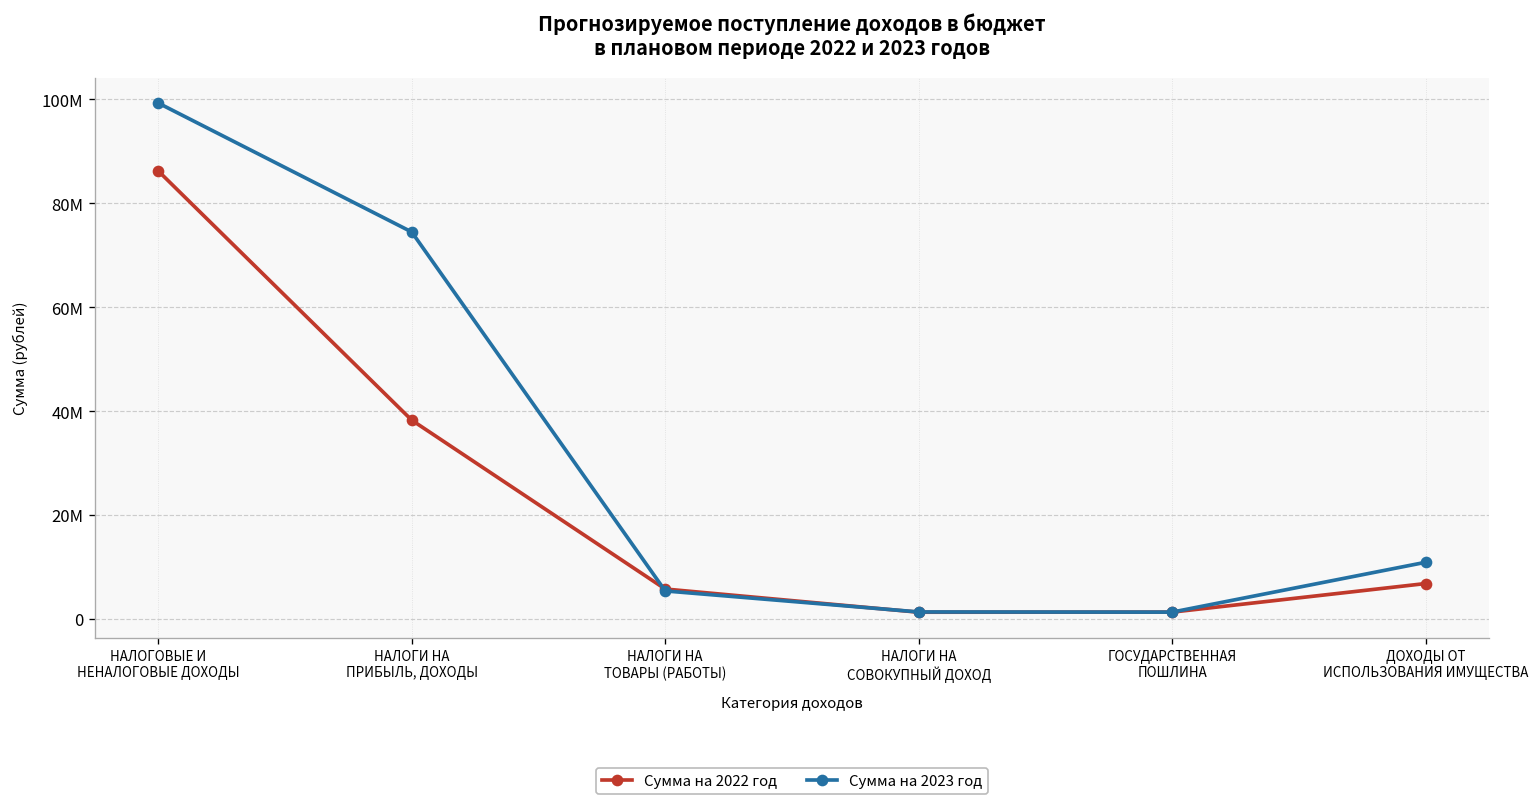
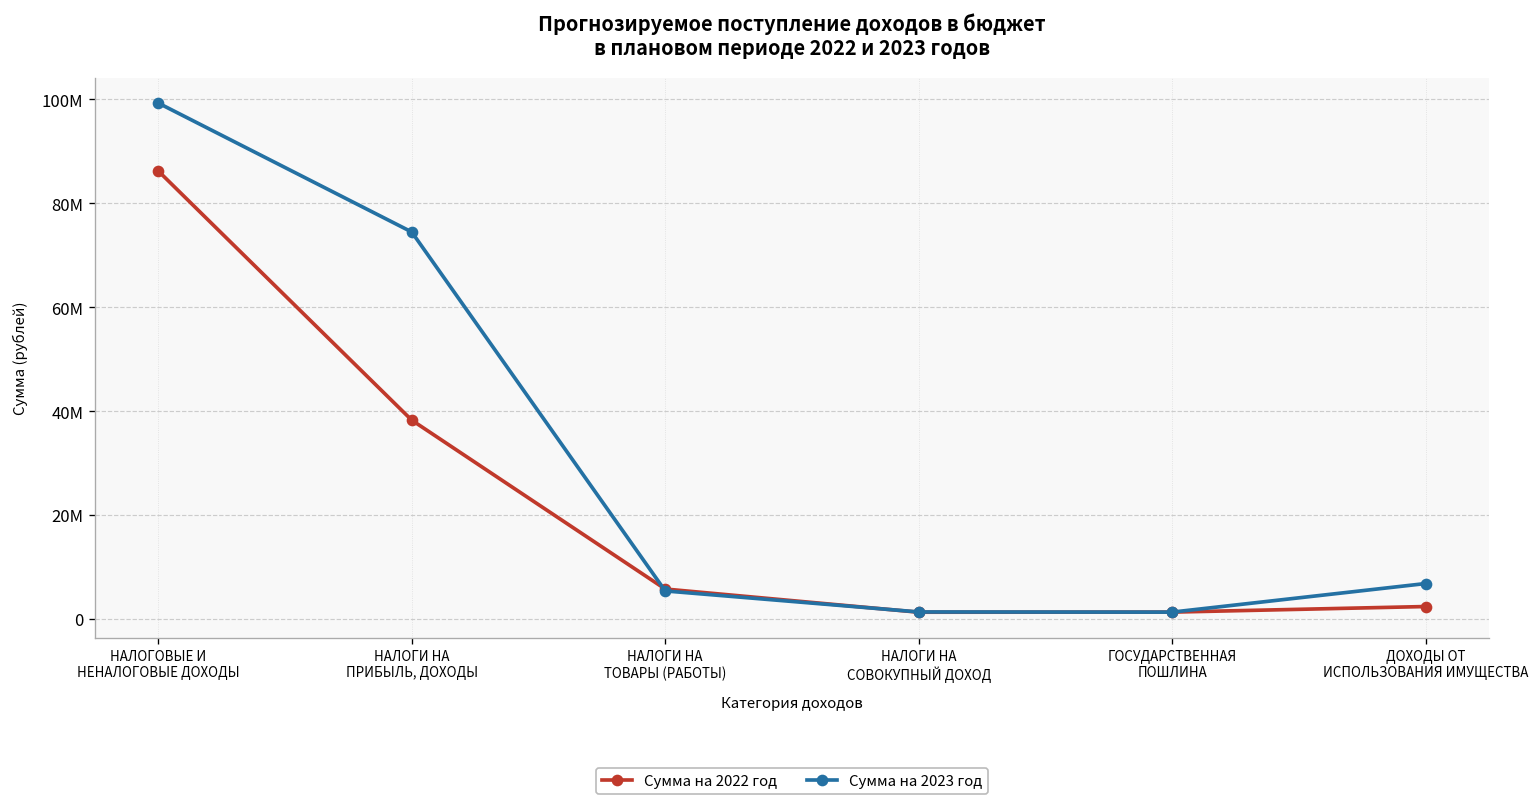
Сумма на 2022 год, ДОХОДЫ ОТ ИСПОЛЬЗОВАНИЯ ИМУЩЕСТВА: 7000000 -> 2000000
Сумма на 2023 год, ДОХОДЫ ОТ ИСПОЛЬЗОВАНИЯ ИМУЩЕСТВА: 11000000 -> 7000000
